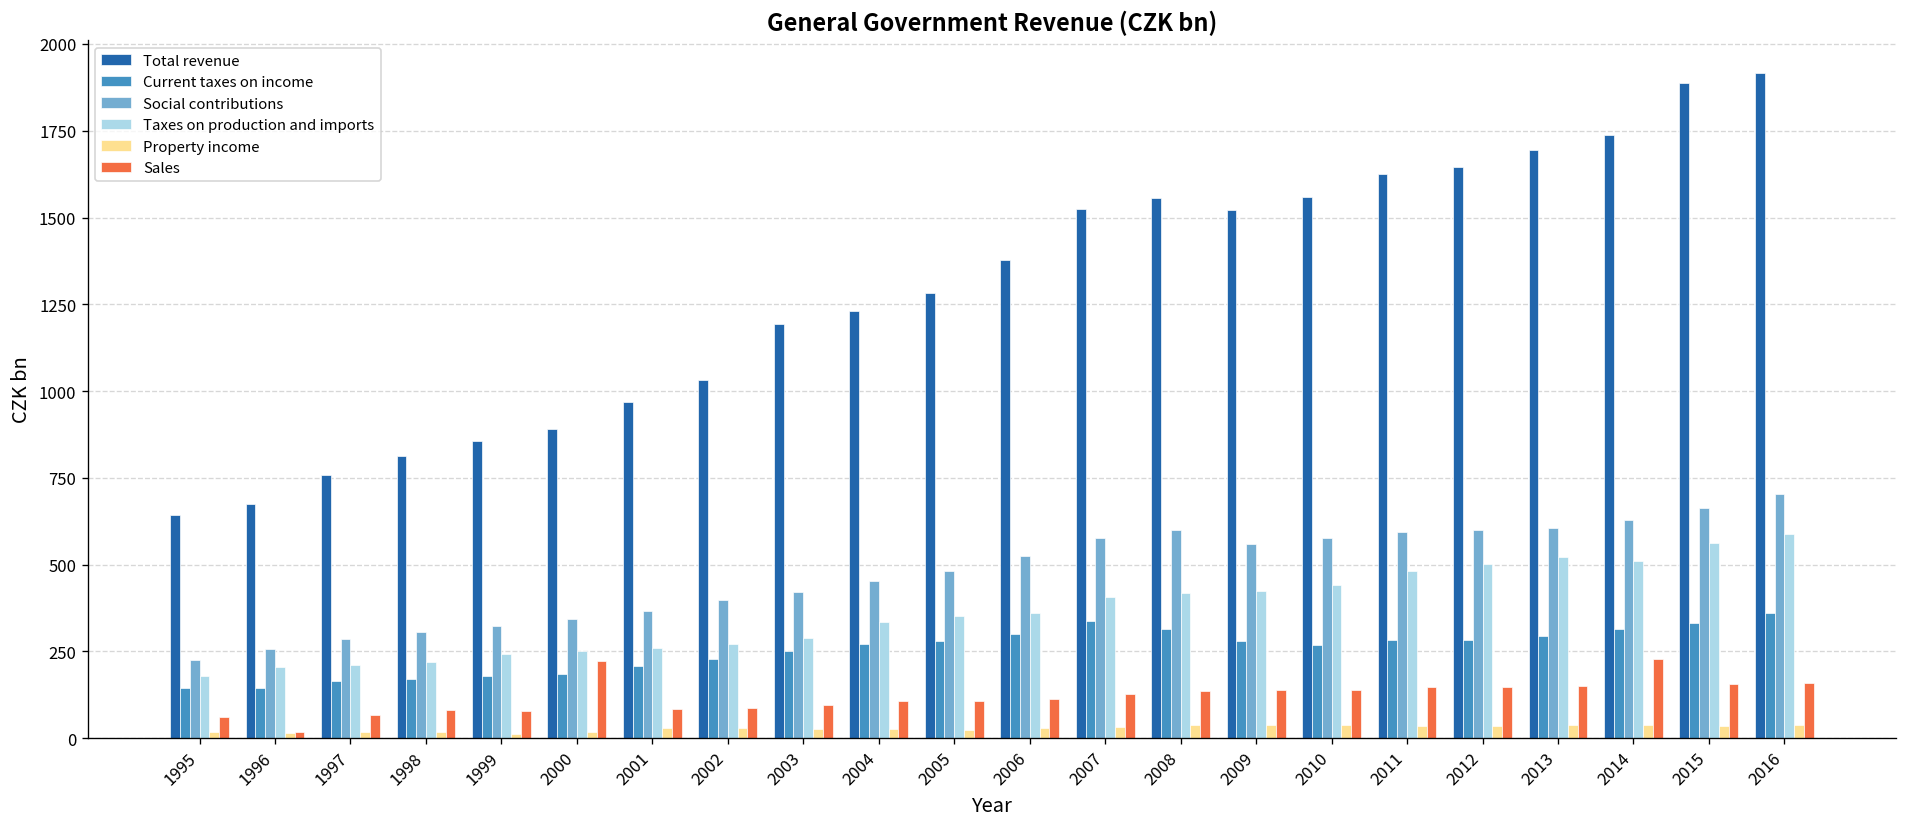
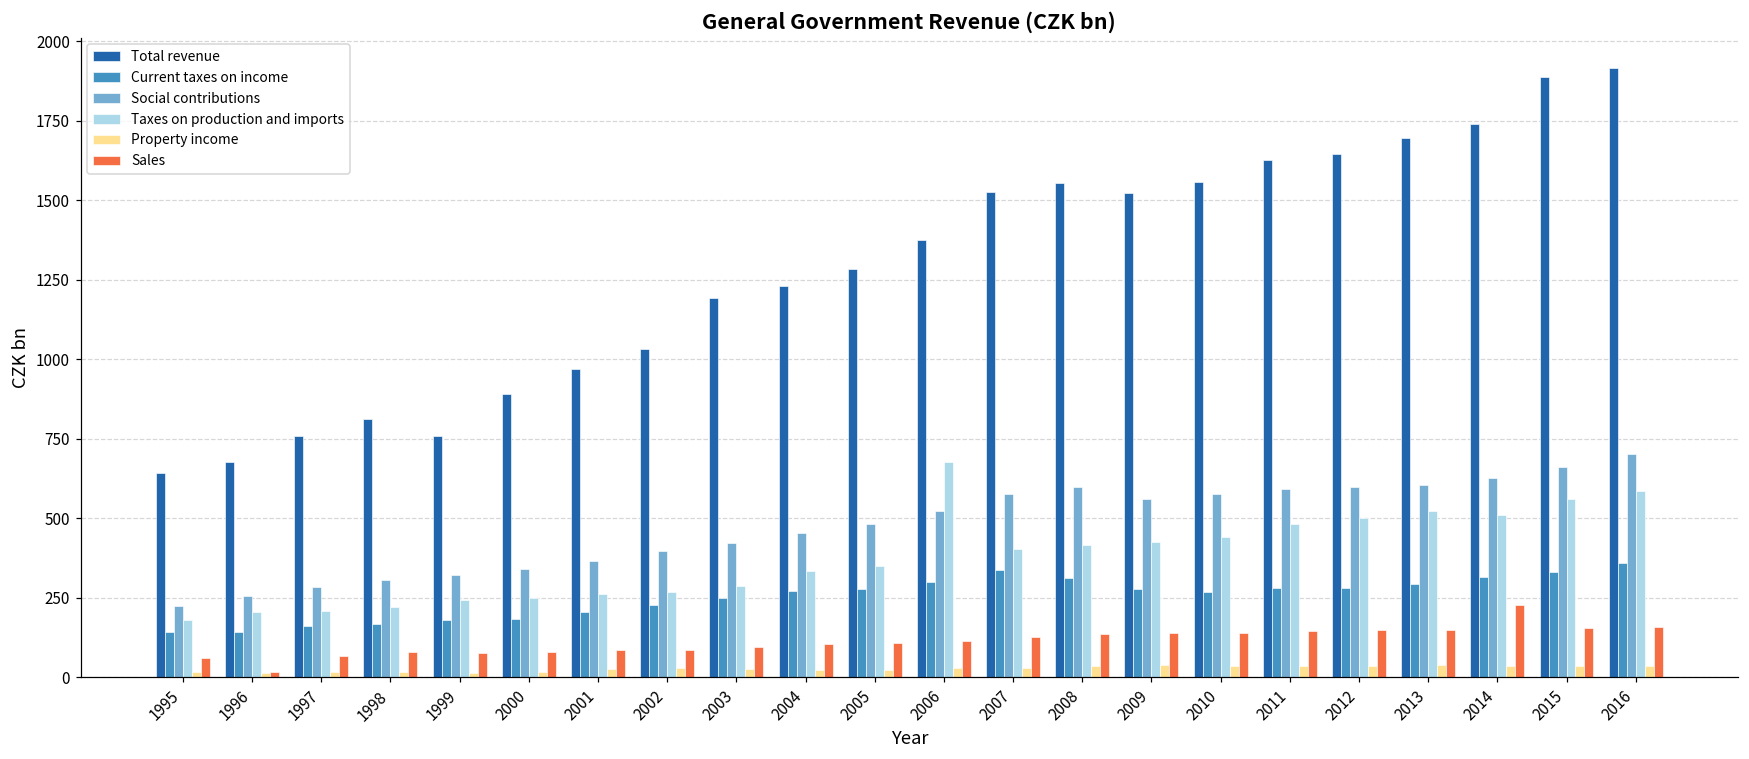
Total revenue, 1999: 860 -> 760
Sales, 2000: 220 -> 80
Taxes on production and imports, 2006: 360 -> 680
